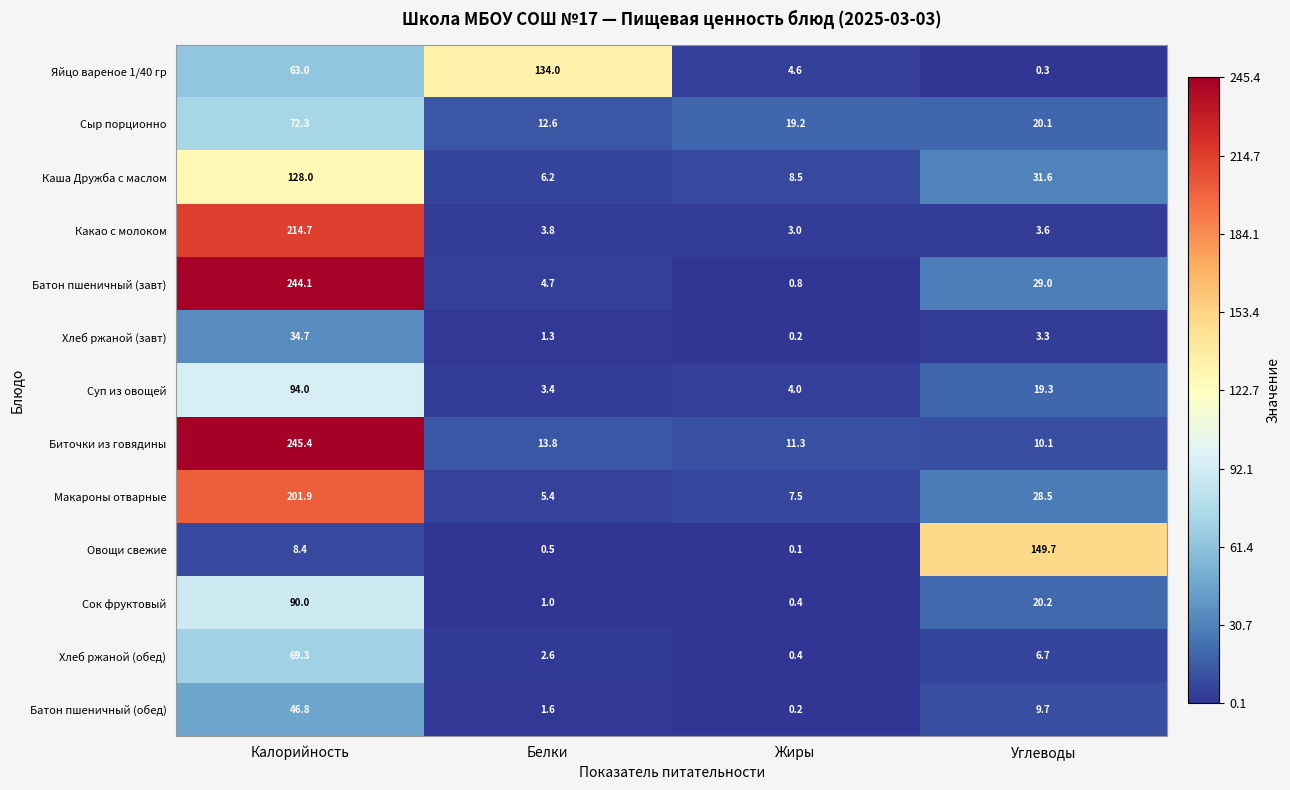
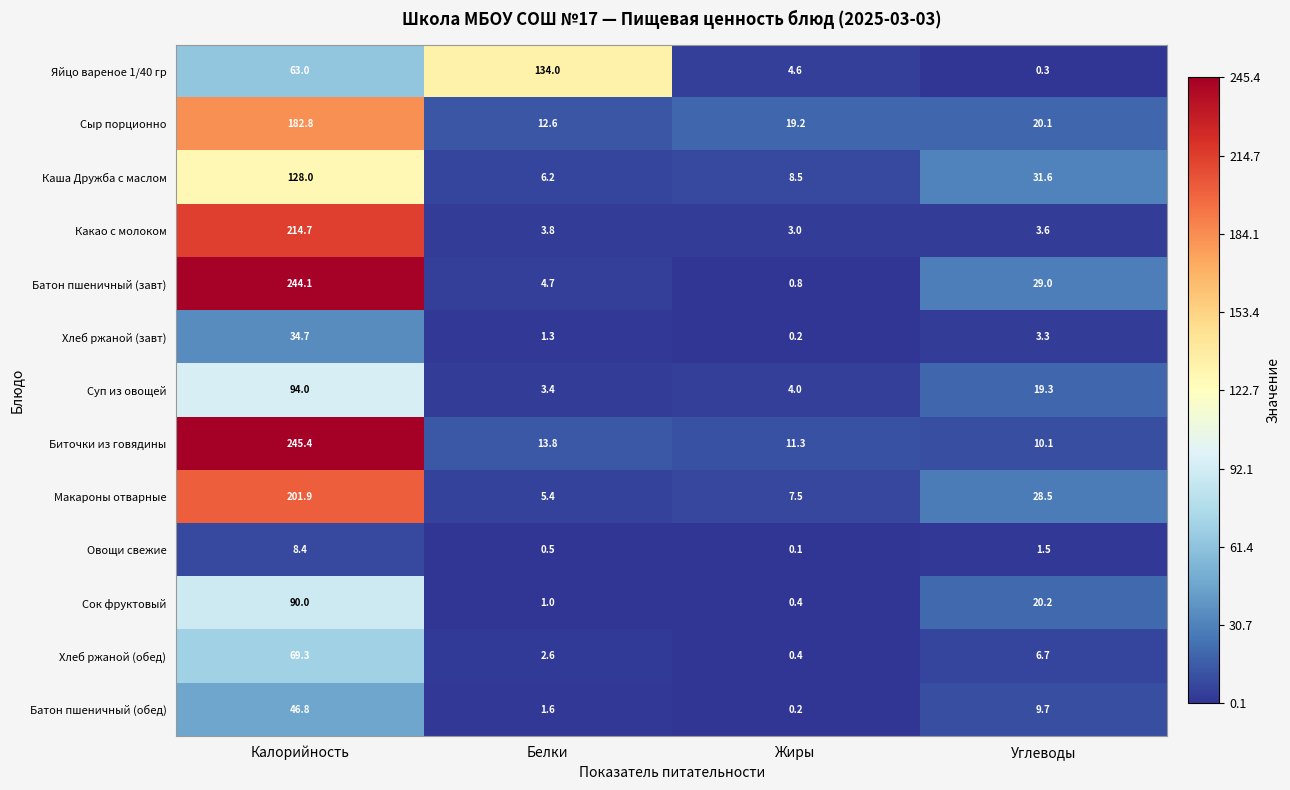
Сыр порционно, Калорийность: 72.3 -> 182.8
Овощи свежие, Углеводы: 149.7 -> 1.5
